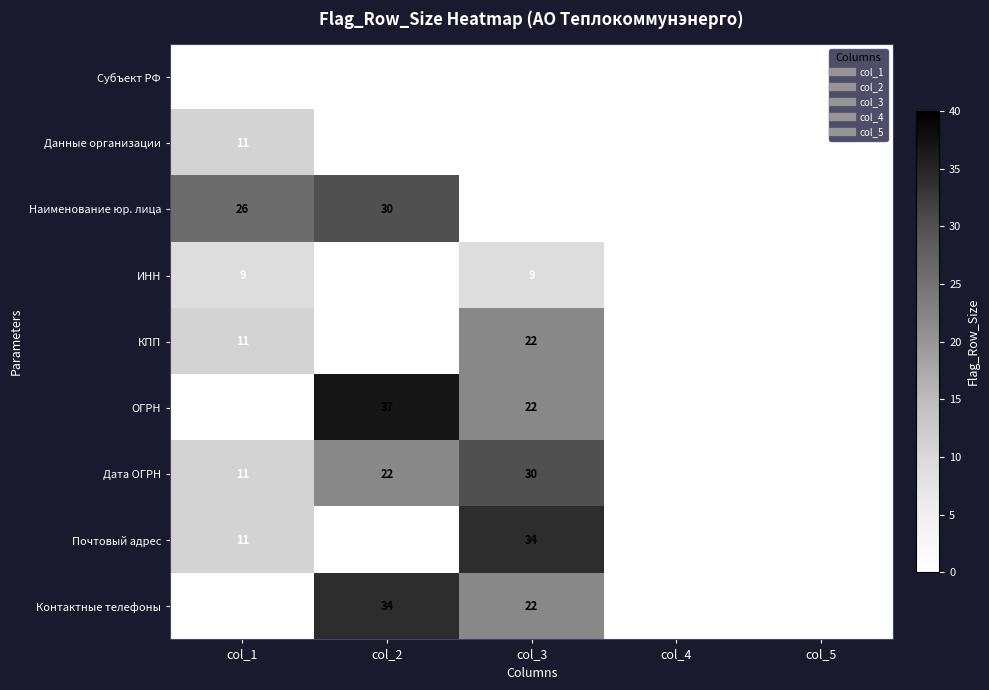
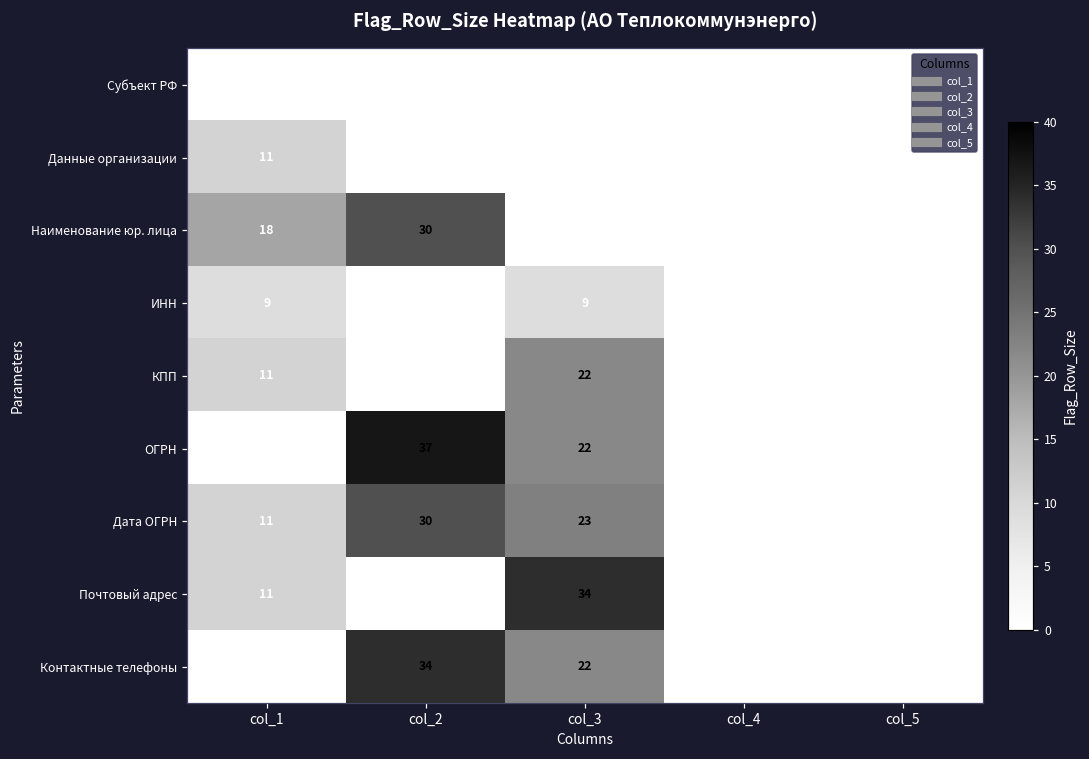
Наименование юр. лица, col_1: 26 -> 18
Дата ОГРН, col_2: 22 -> 30
Дата ОГРН, col_3: 30 -> 23
